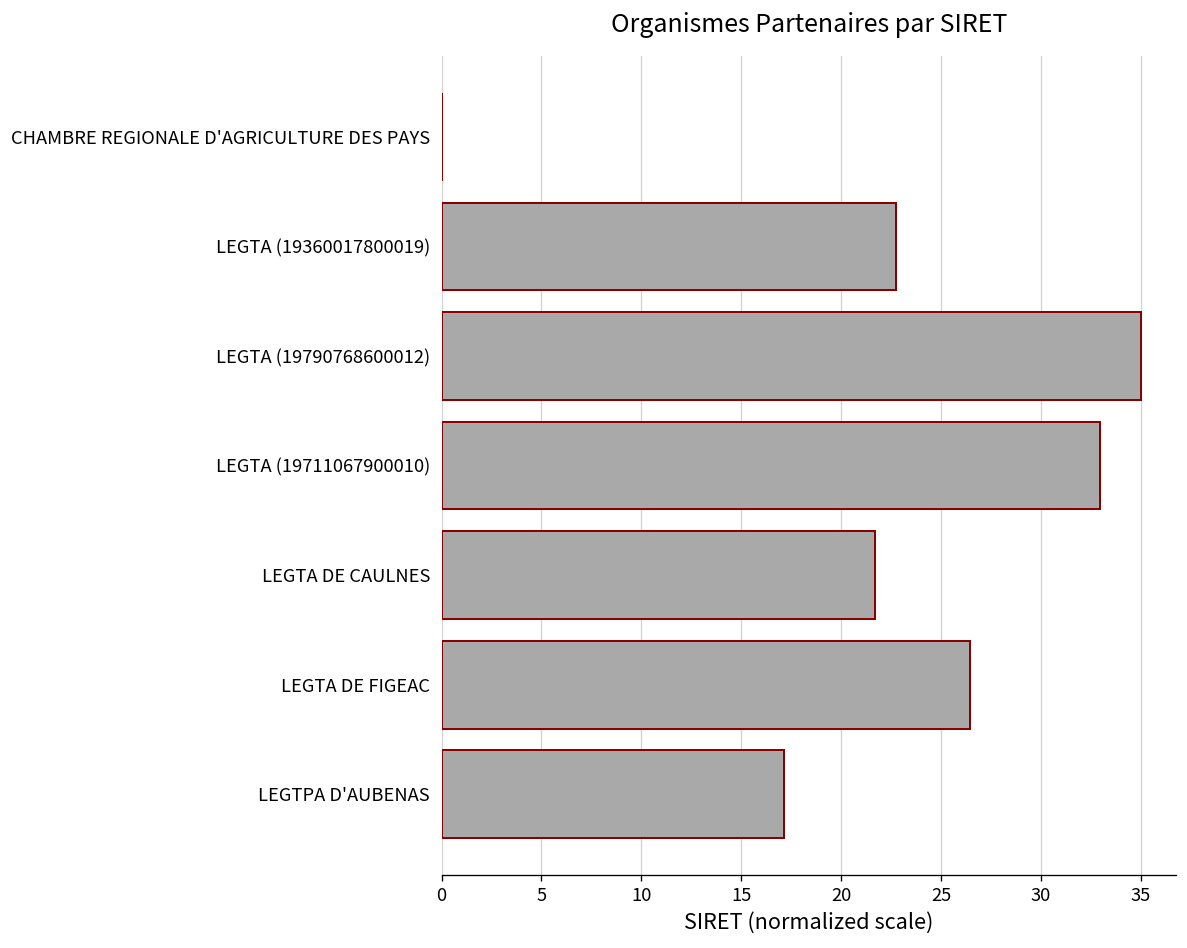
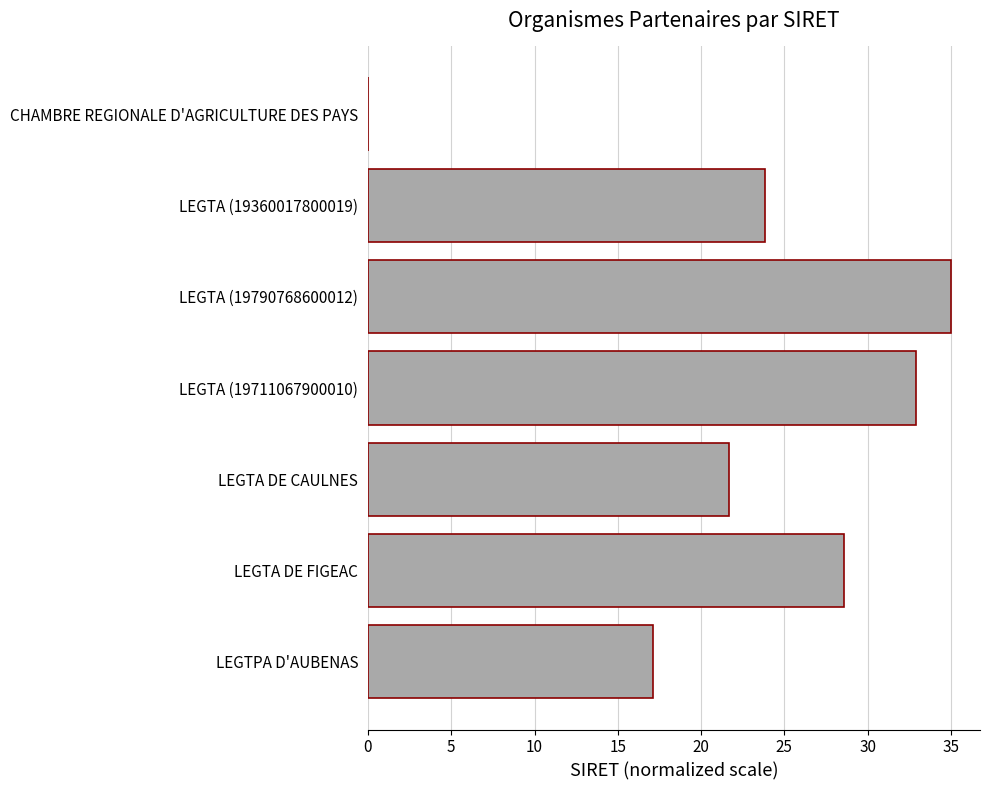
LEGTA (19360017800019): 22.7 -> 23.8
LEGTA DE FIGEAC: 26.4 -> 28.6
